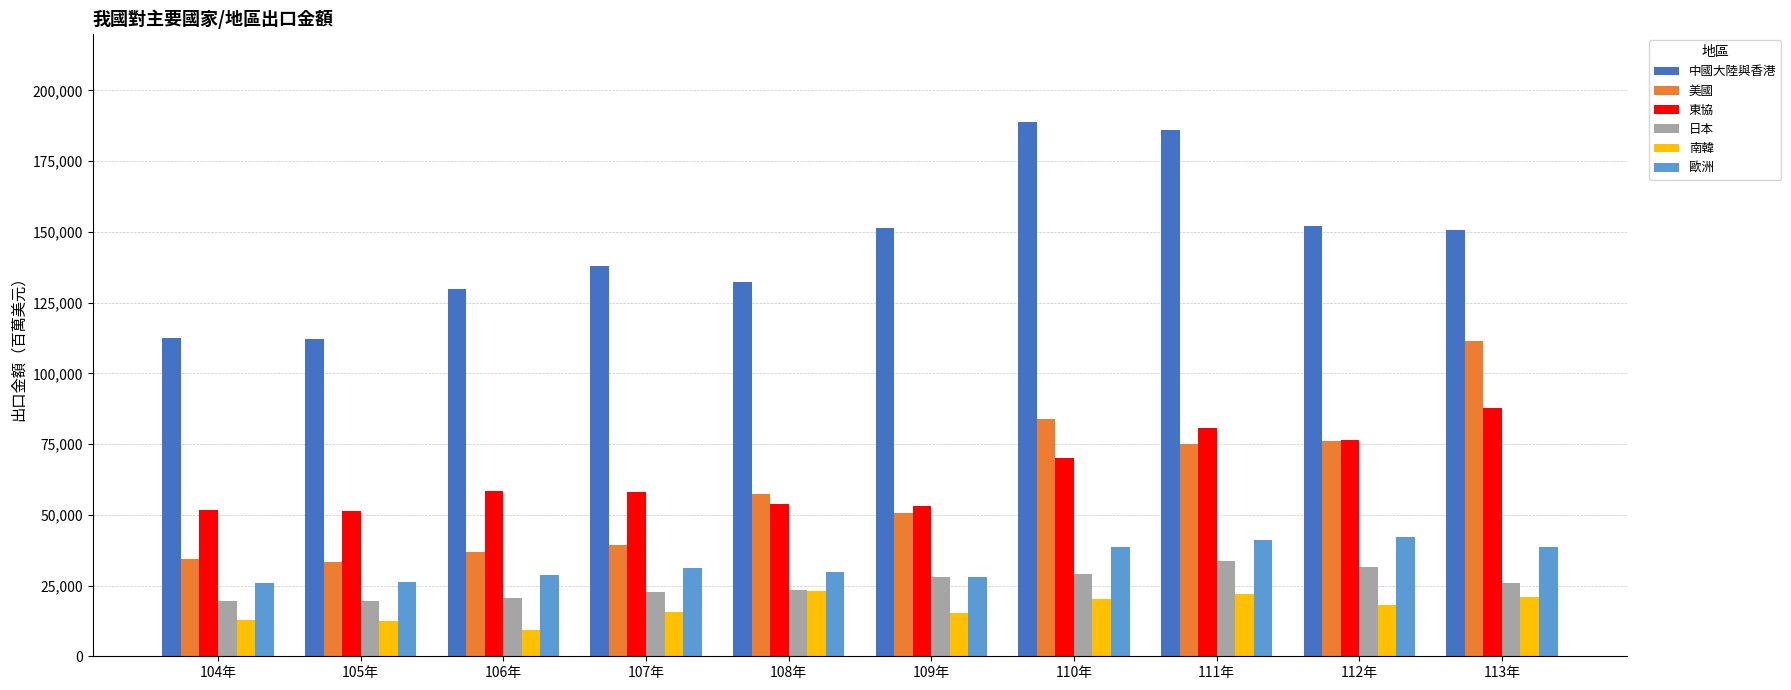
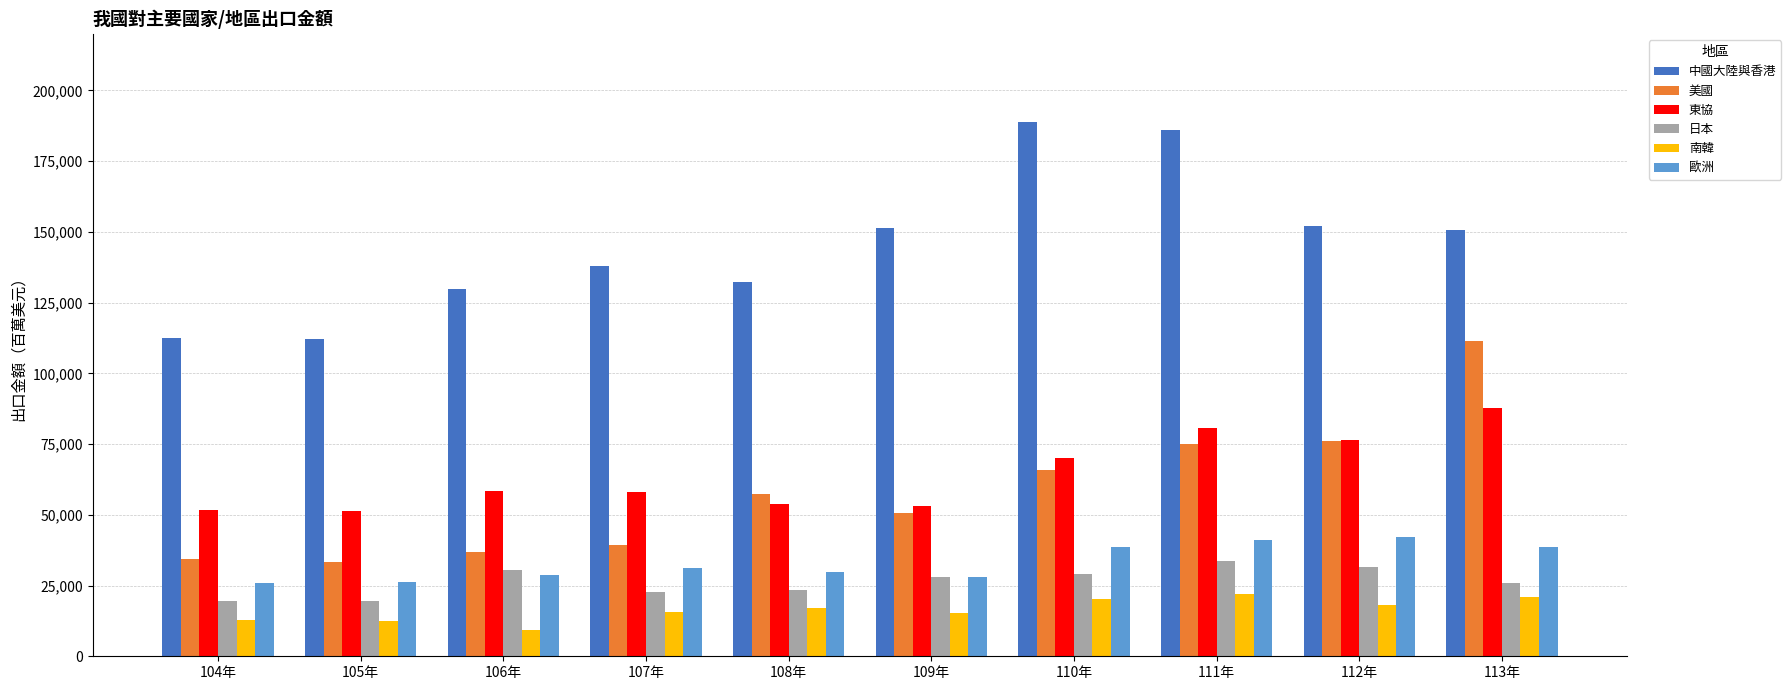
日本, 106年: 21,000 -> 30,000
南韓, 108年: 23,000 -> 17,000
美國, 110年: 84,000 -> 66,000
